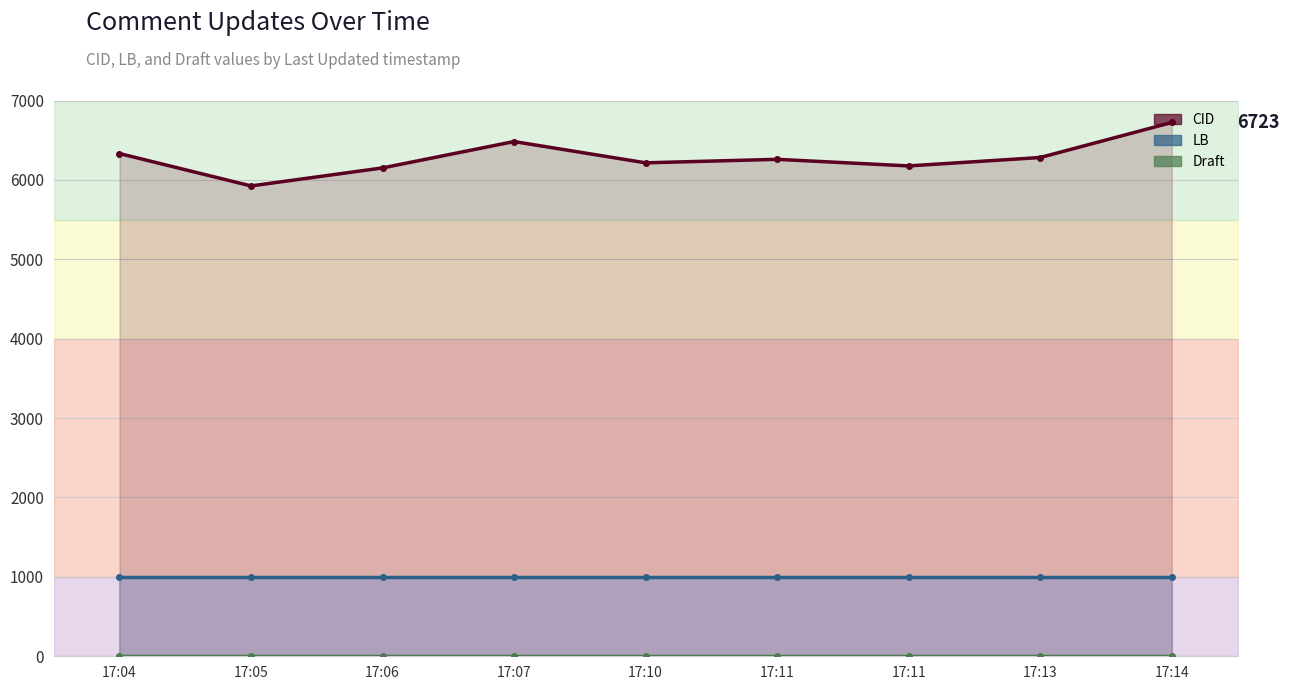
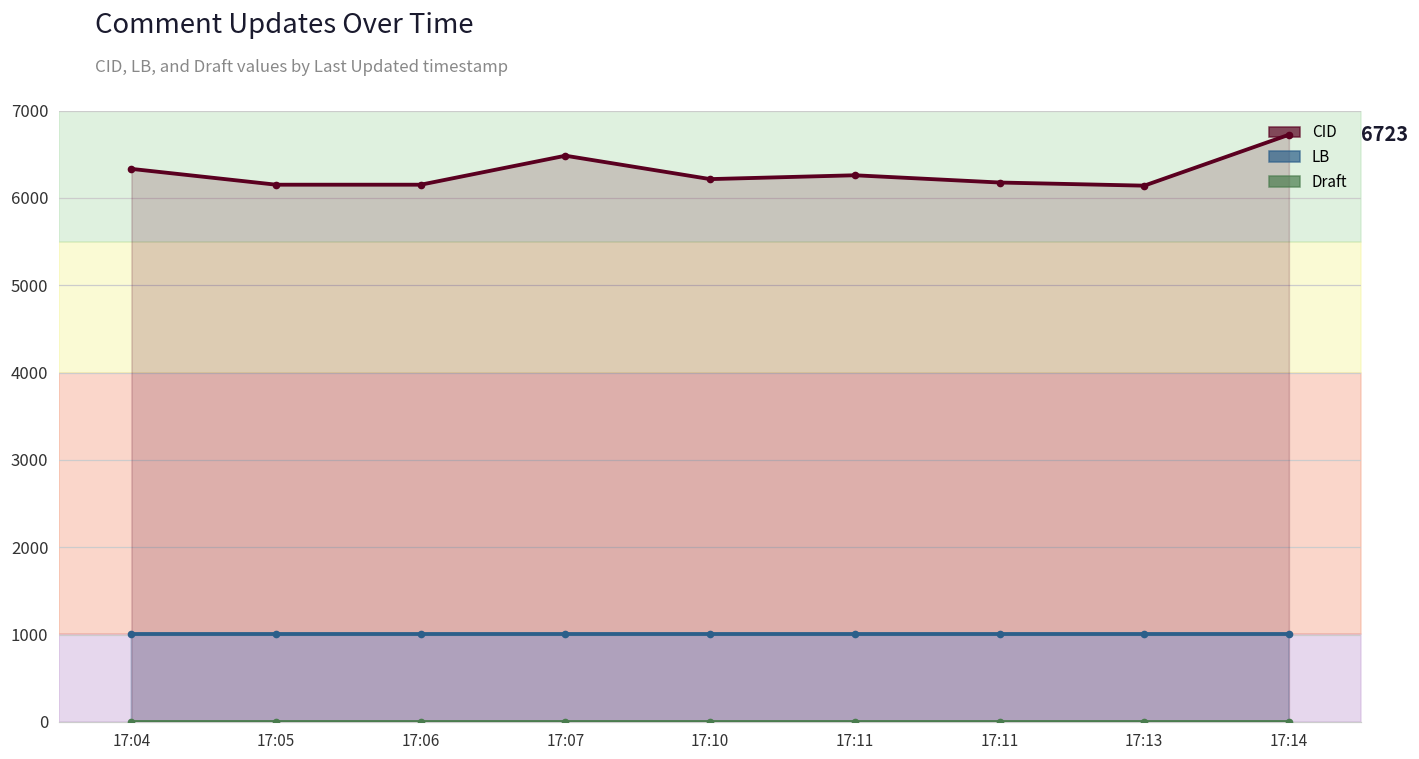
CID, 17:05: 5900 -> 6200
CID, 17:13: 6300 -> 6100
